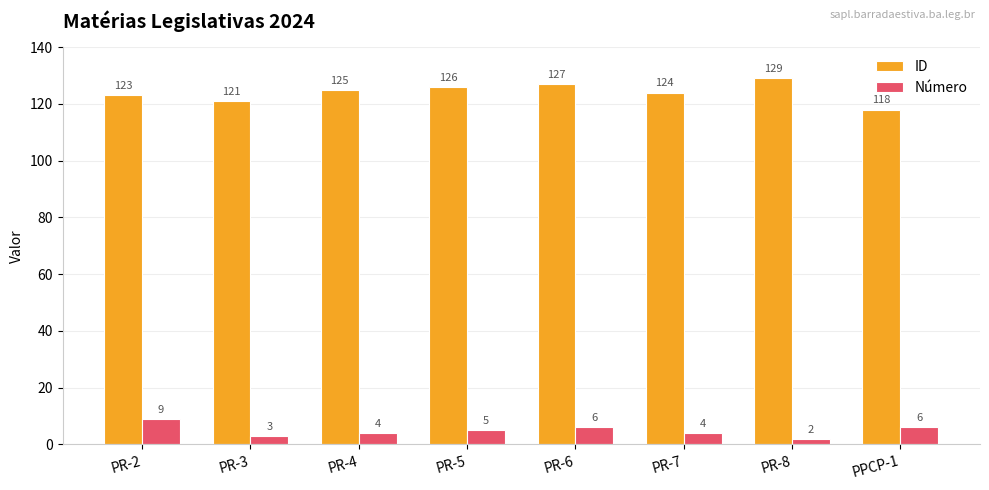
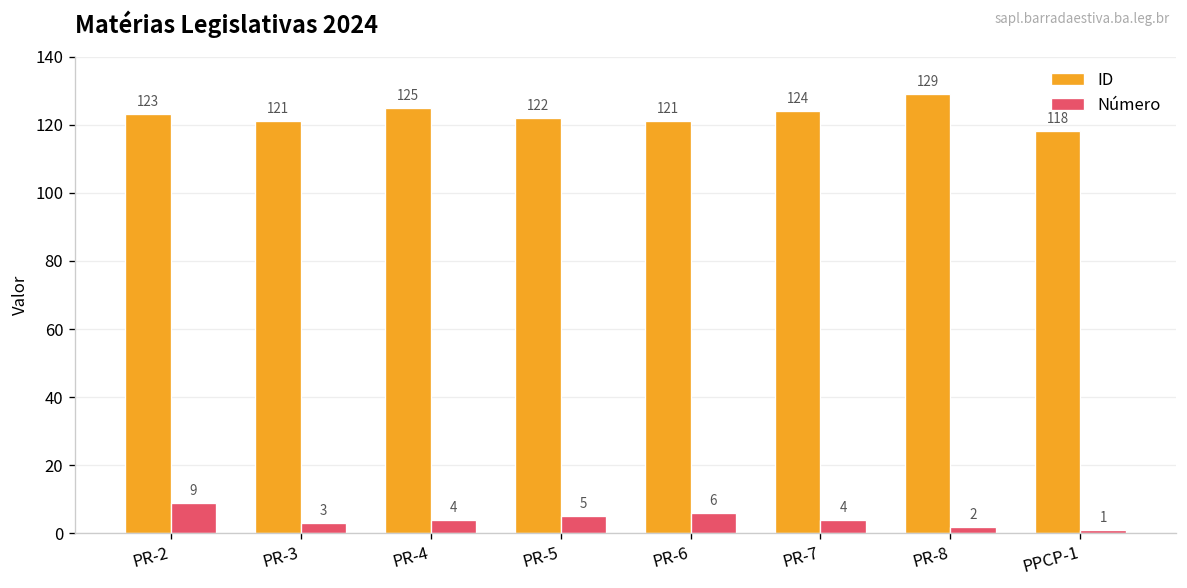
ID, PR-5: 126 -> 122
ID, PR-6: 127 -> 121
Número, PPCP-1: 6 -> 1
